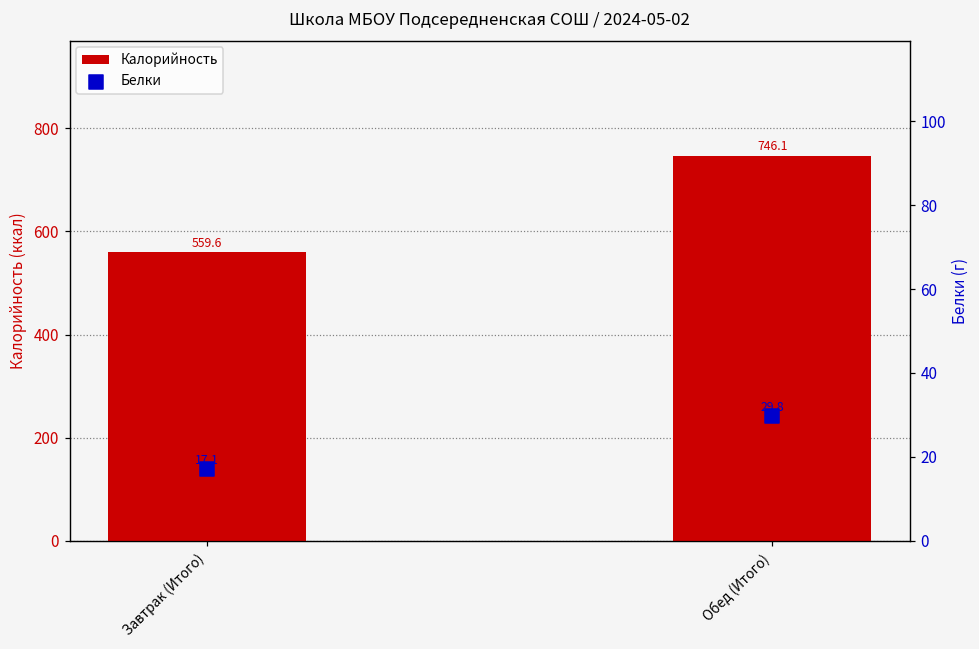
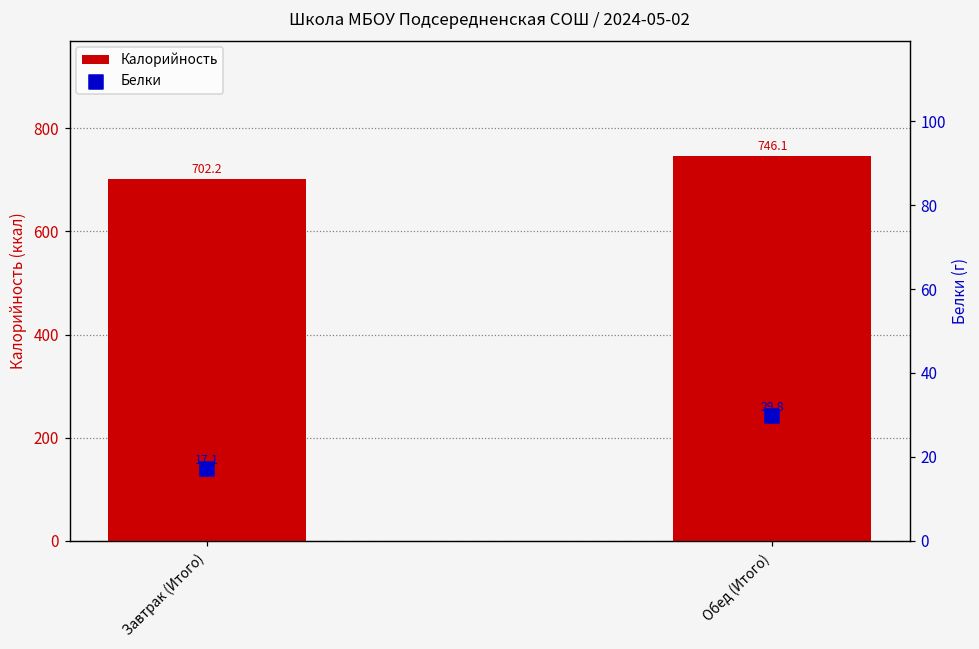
Калорийность, Завтрак (Итого): 559.6 -> 702.2
